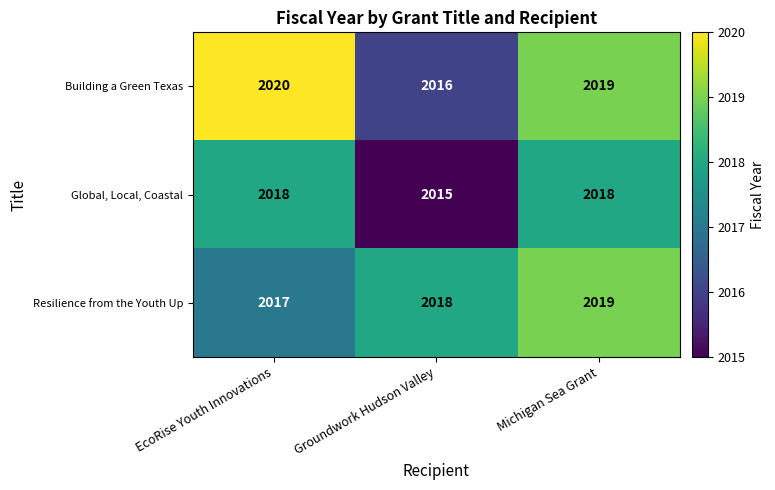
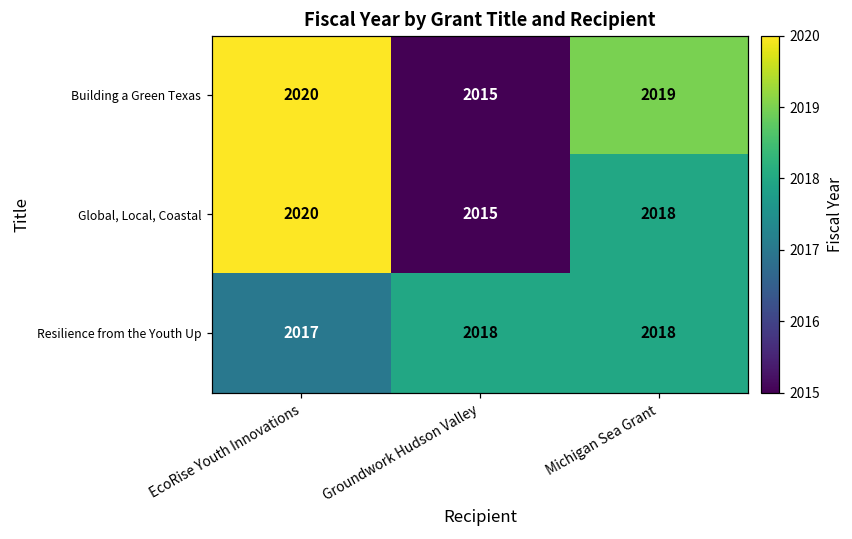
Building a Green Texas, Groundwork Hudson Valley: 2016 -> 2015
Global, Local, Coastal, EcoRise Youth Innovations: 2018 -> 2020
Resilience from the Youth Up, Michigan Sea Grant: 2019 -> 2018
